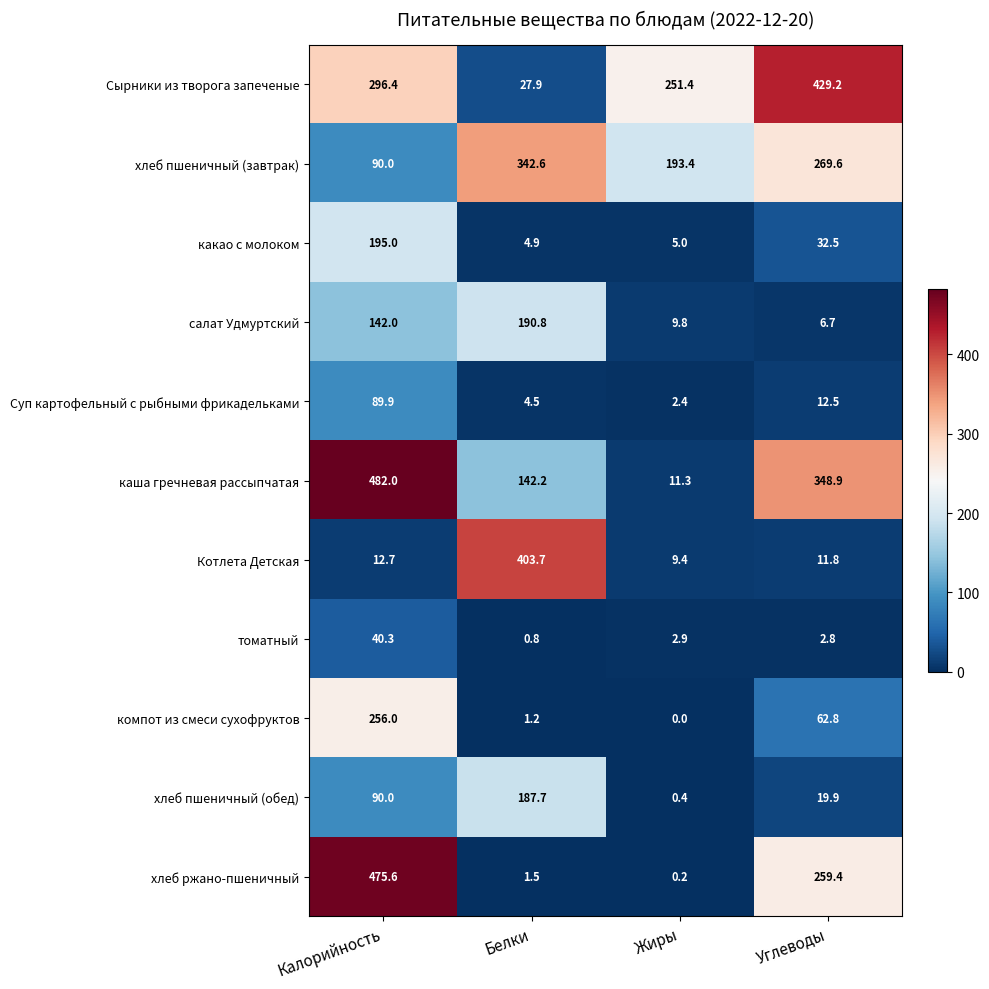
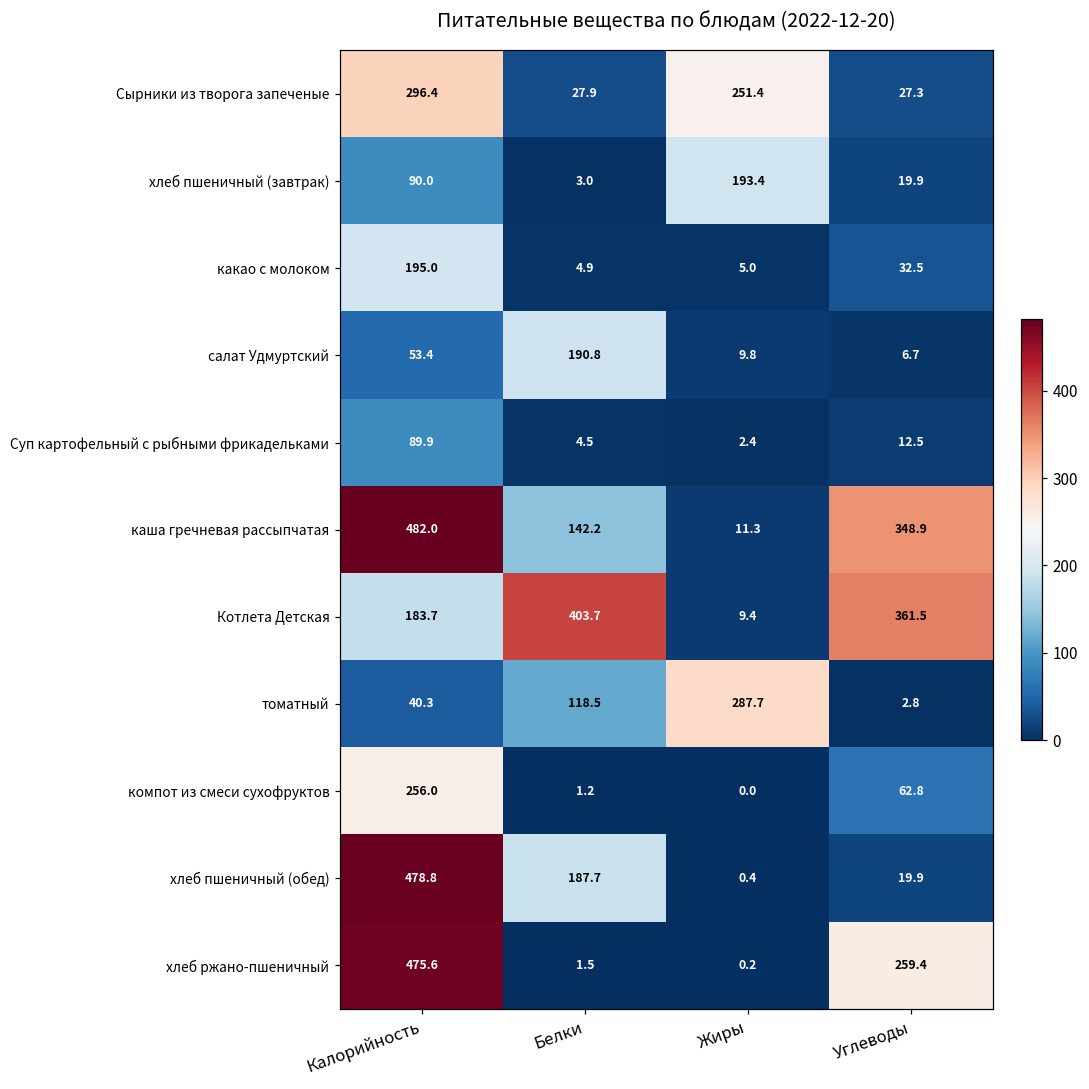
Сырники из творога запеченые, Углеводы: 429.2 -> 27.3
хлеб пшеничный (завтрак), Белки: 342.6 -> 3.0
хлеб пшеничный (завтрак), Углеводы: 269.6 -> 19.9
салат Удмуртский, Калорийность: 142.0 -> 53.4
Котлета Детская, Калорийность: 12.7 -> 183.7
Котлета Детская, Углеводы: 11.8 -> 361.5
томатный, Белки: 0.8 -> 118.5
томатный, Жиры: 2.9 -> 287.7
хлеб пшеничный (обед), Калорийность: 90.0 -> 478.8
